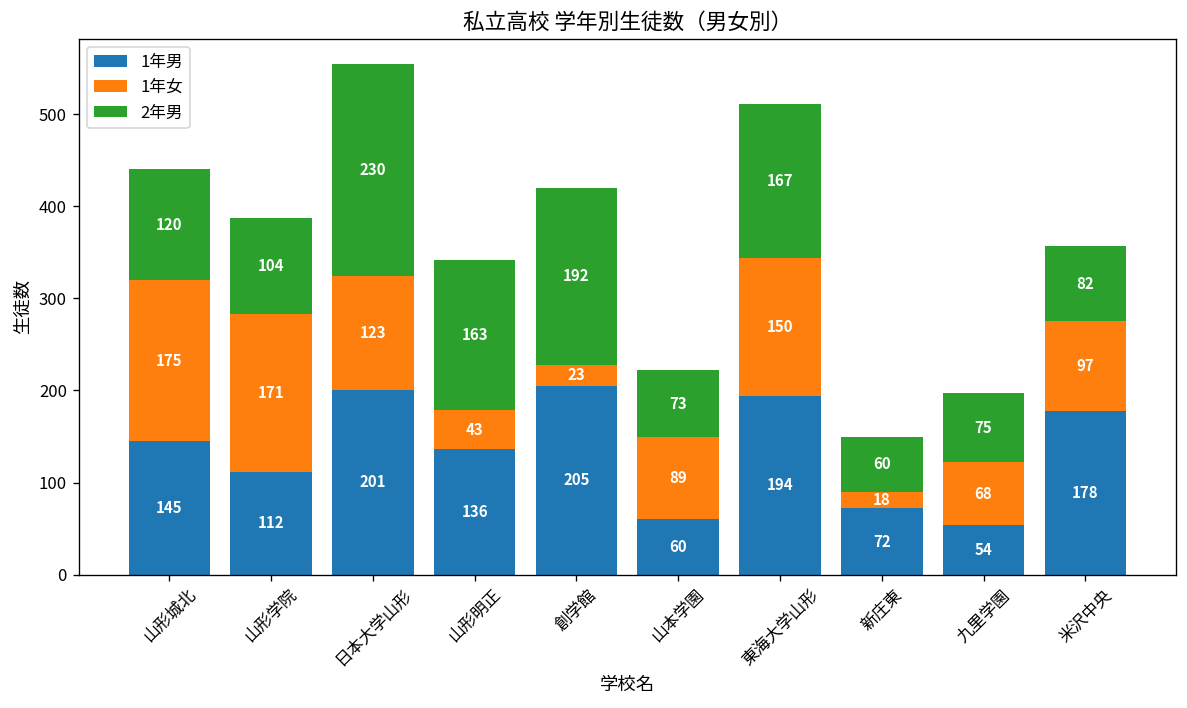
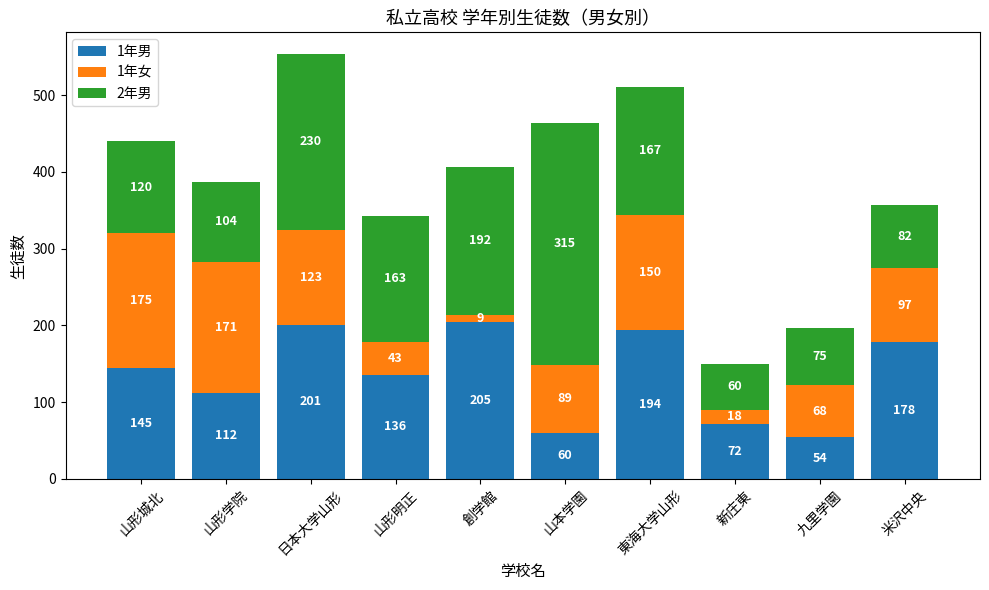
1年女, 創学館: 23 -> 9
2年男, 山本学園: 73 -> 315
